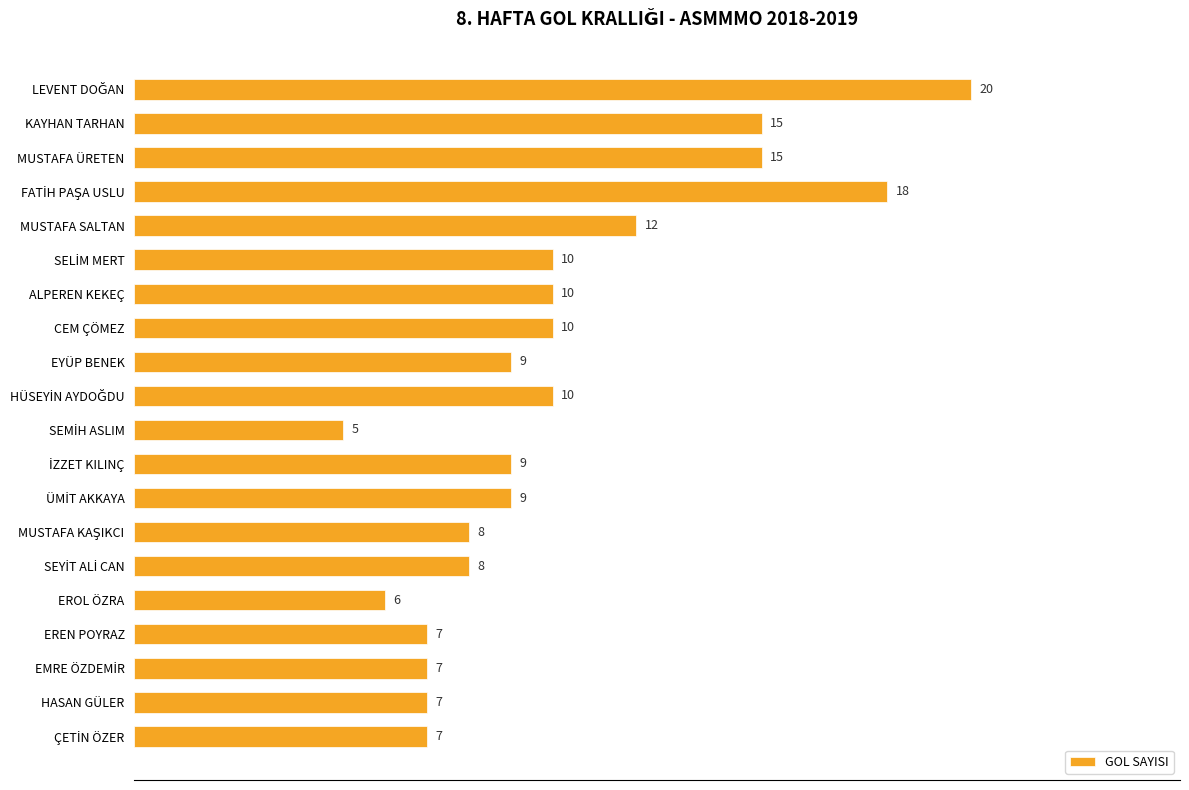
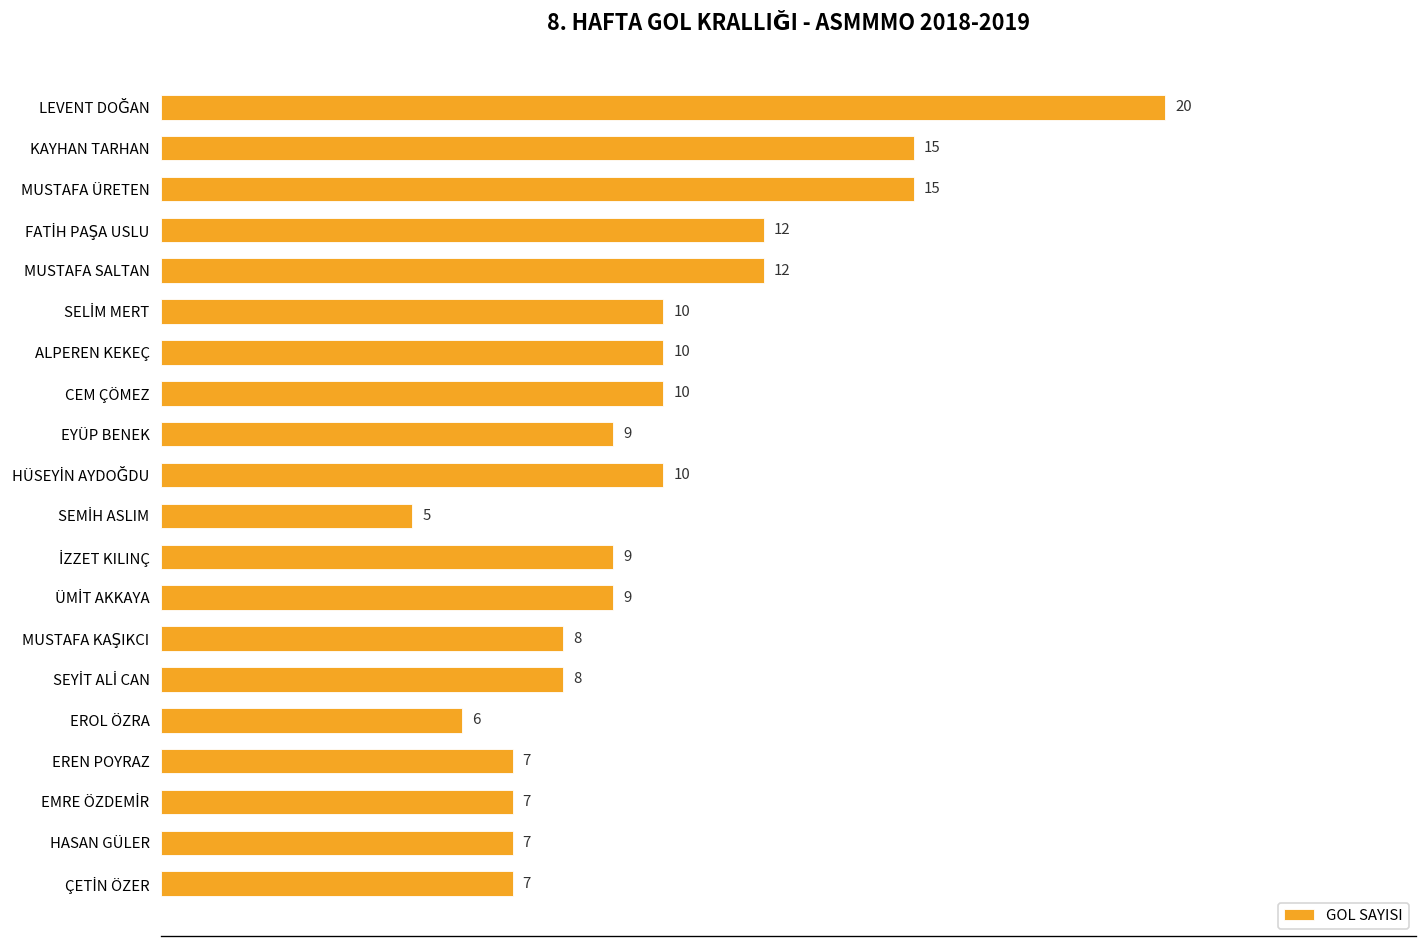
FATİH PAŞA USLU: 18 -> 12
